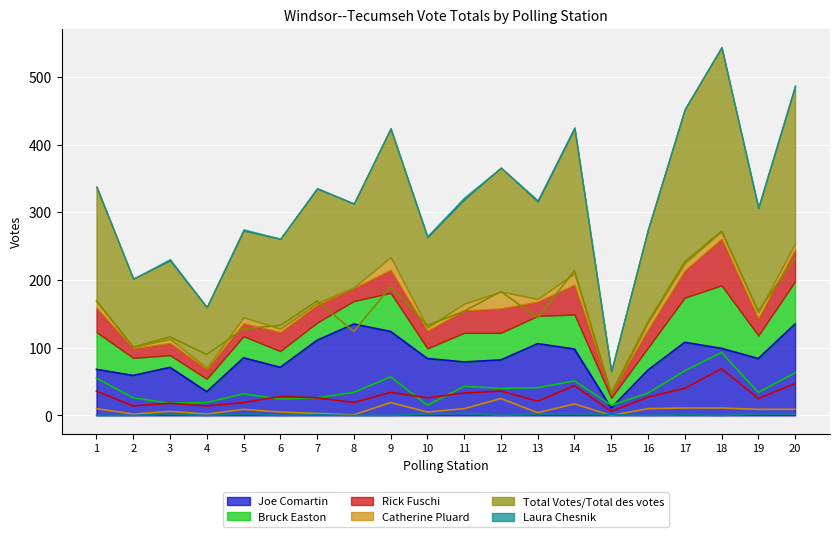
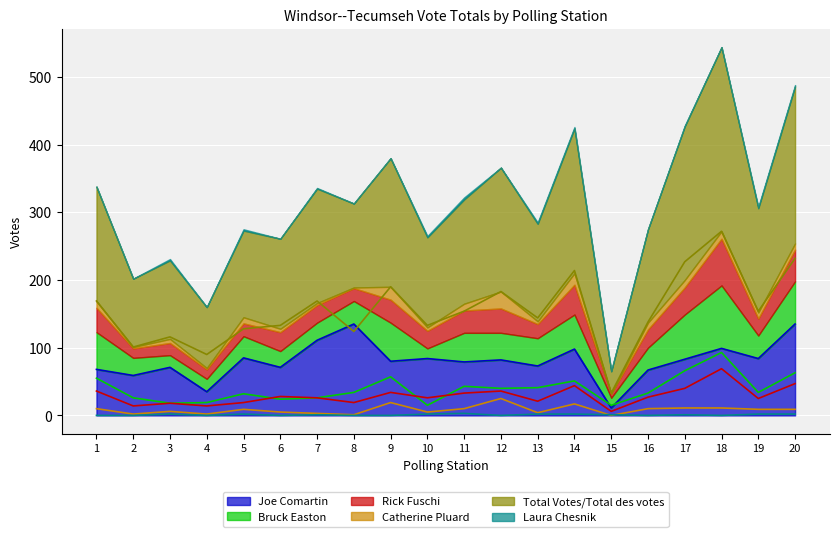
Joe Comartin, 9: 120 -> 80
Joe Comartin, 13: 110 -> 70
Joe Comartin, 17: 110 -> 80
